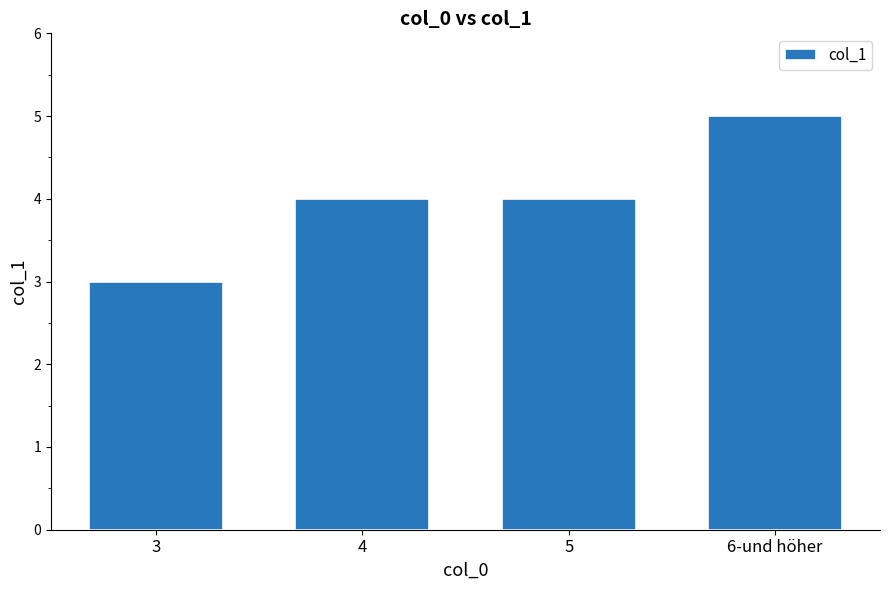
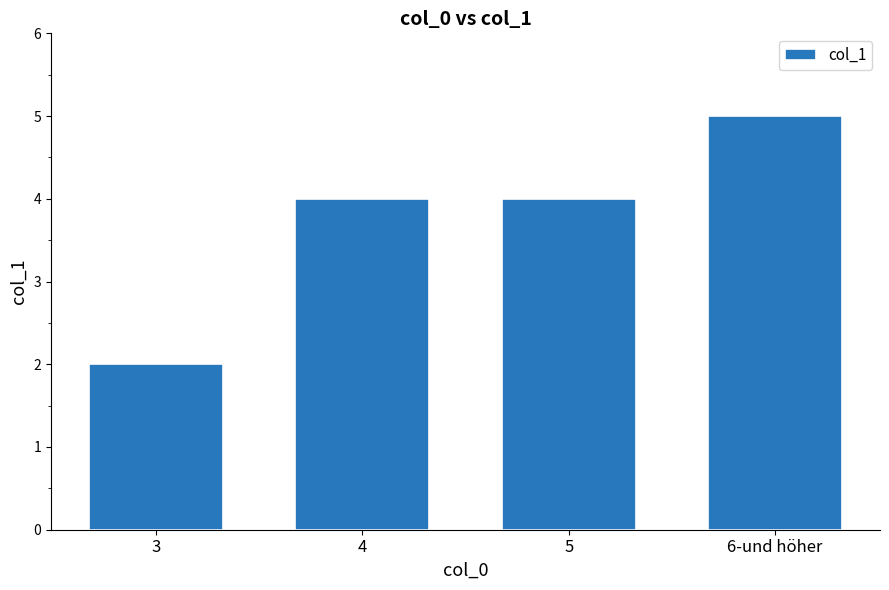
3: 3 -> 2
